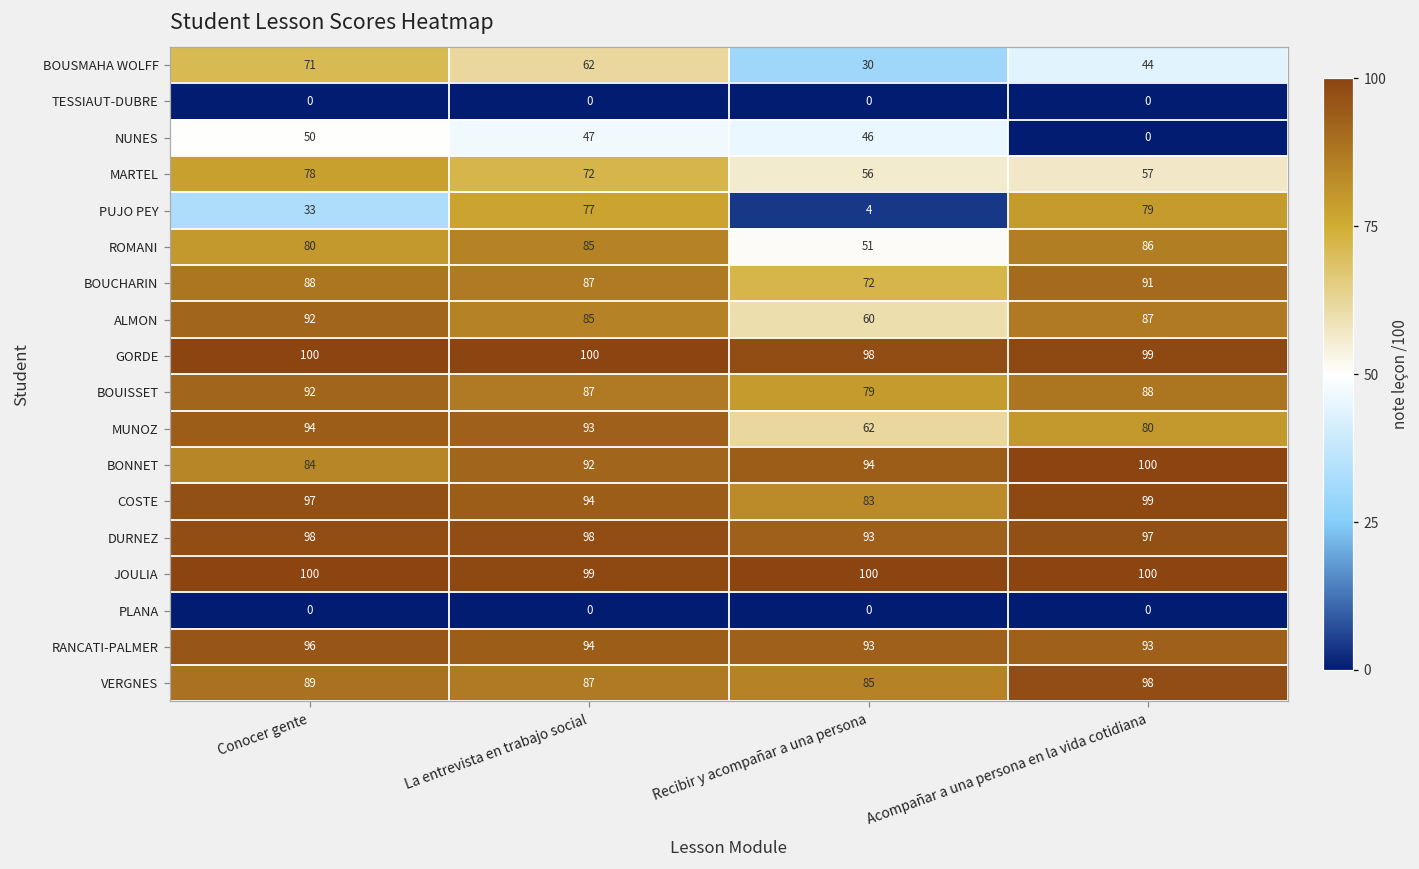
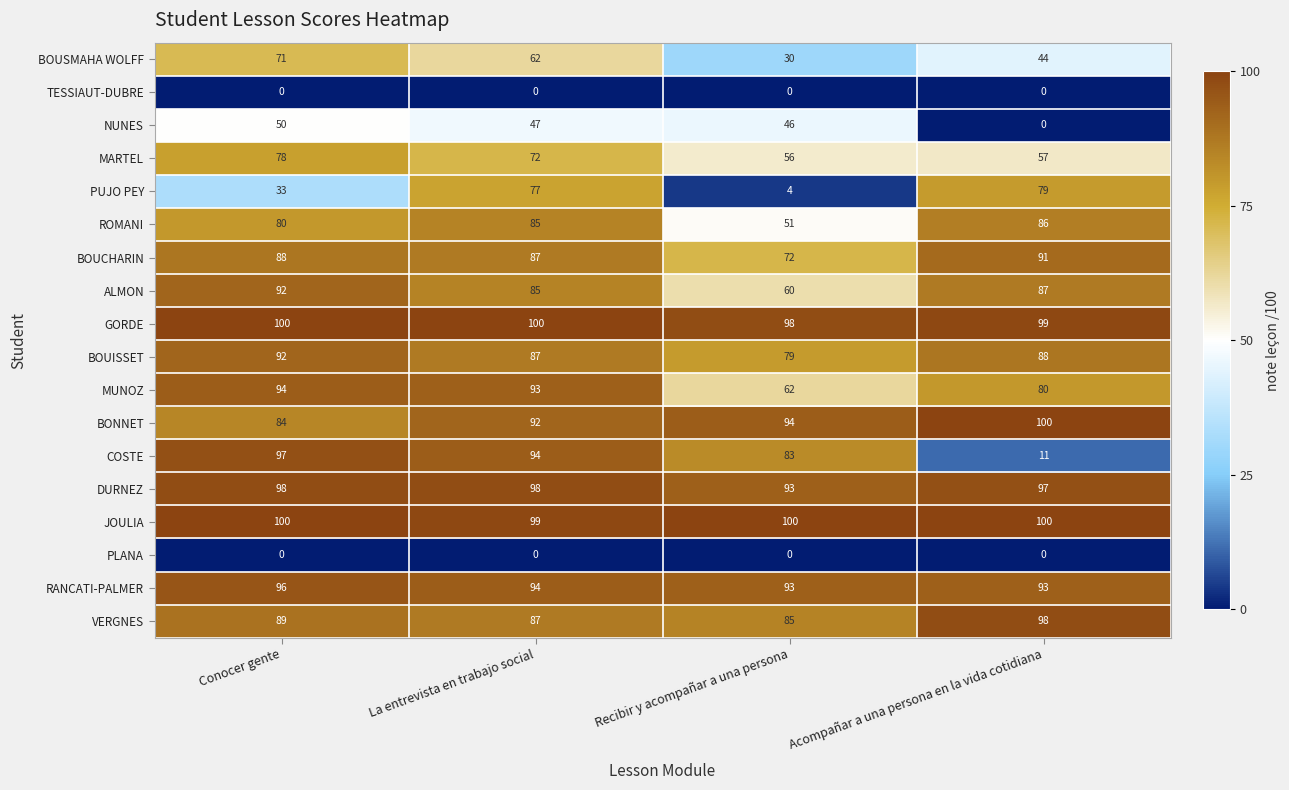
COSTE, Acompañar a una persona en la vida cotidiana: 99 -> 11
